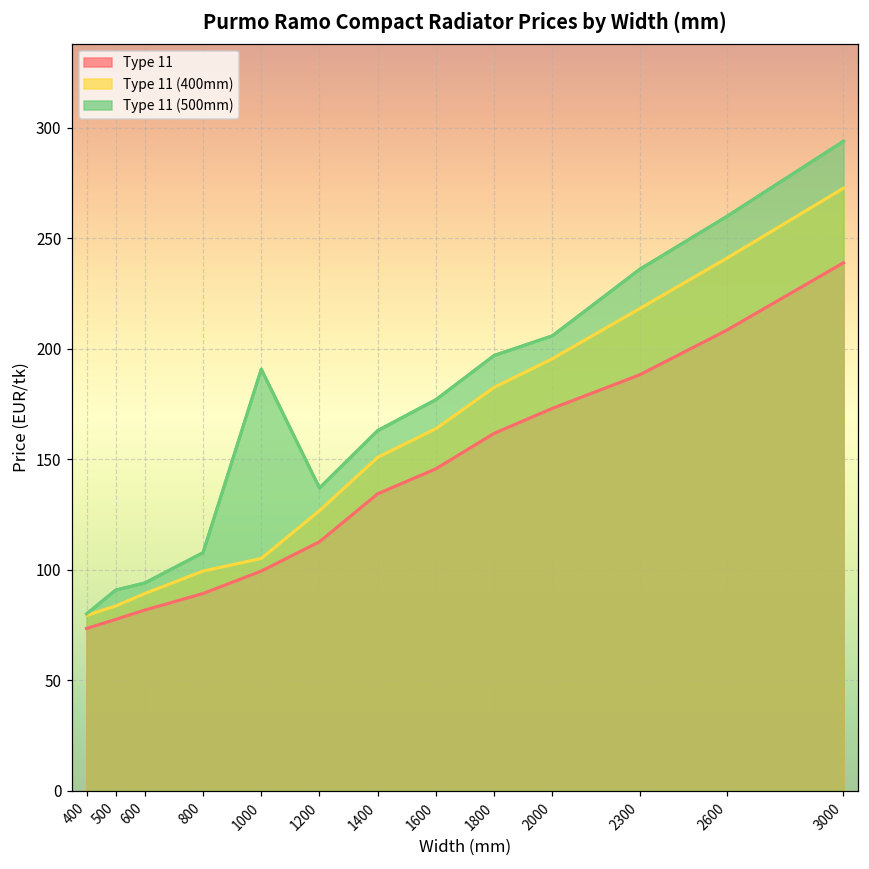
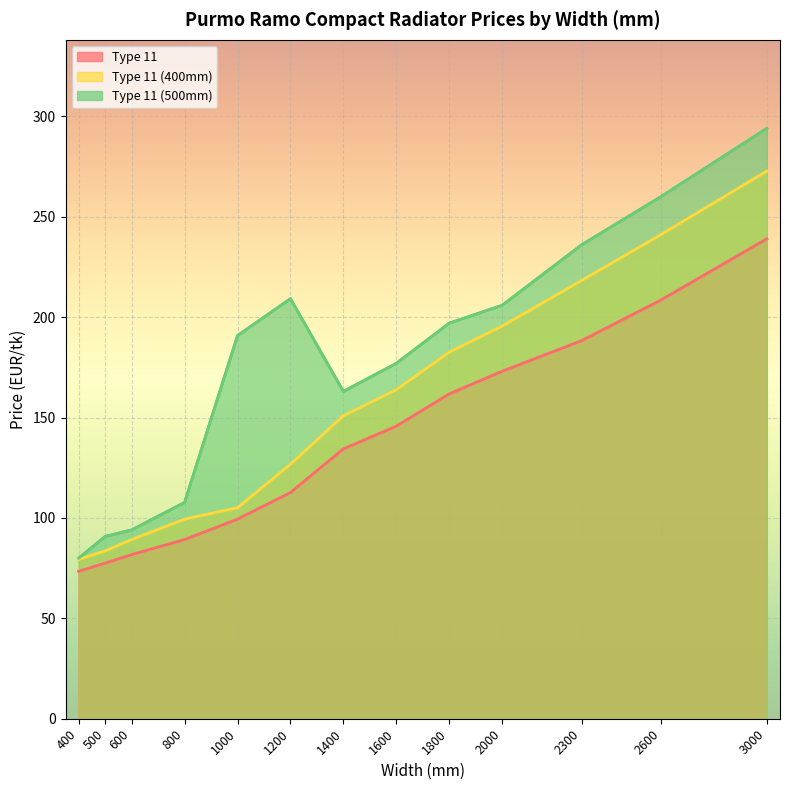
Type 11 (500mm), 1200: 137 -> 209
